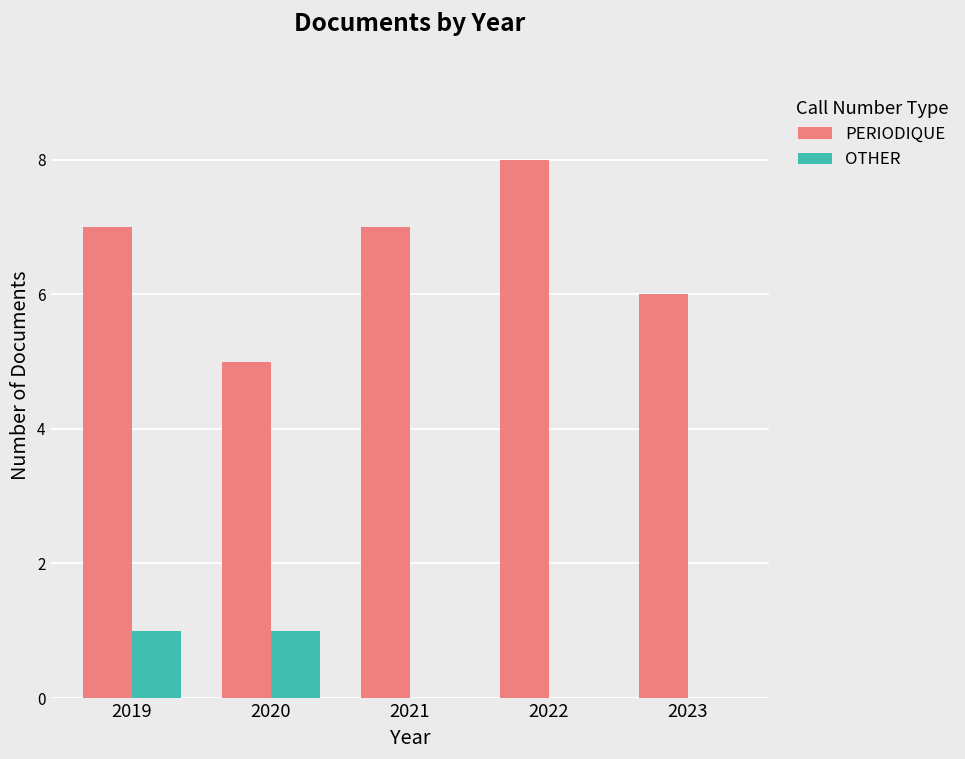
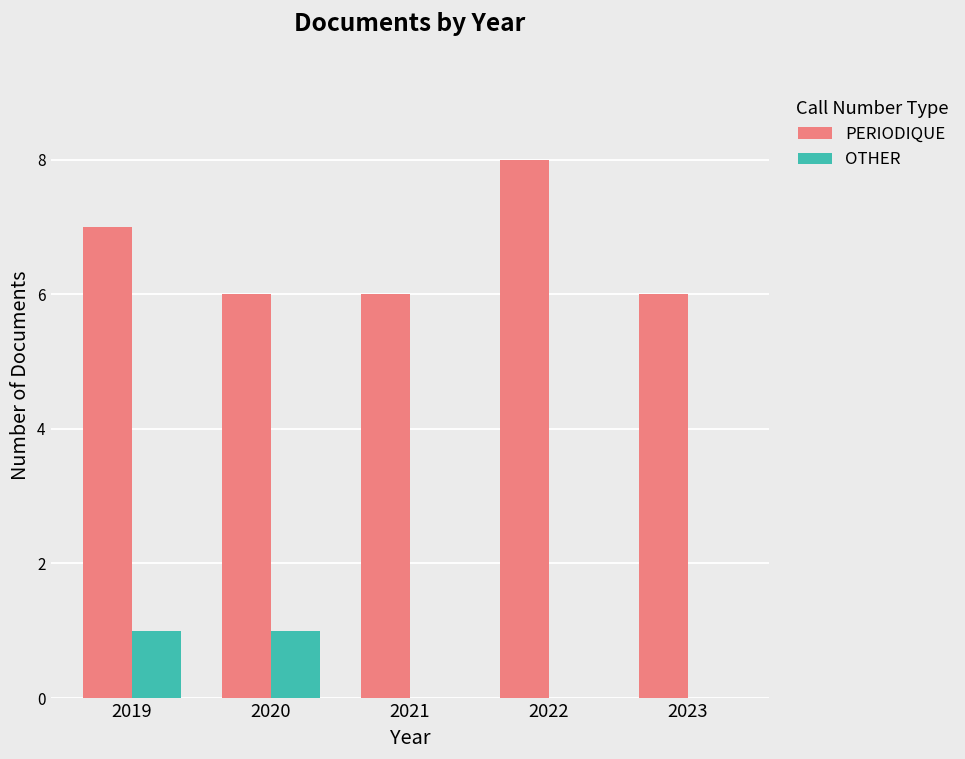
PERIODIQUE, 2020: 5 -> 6
PERIODIQUE, 2021: 7 -> 6
